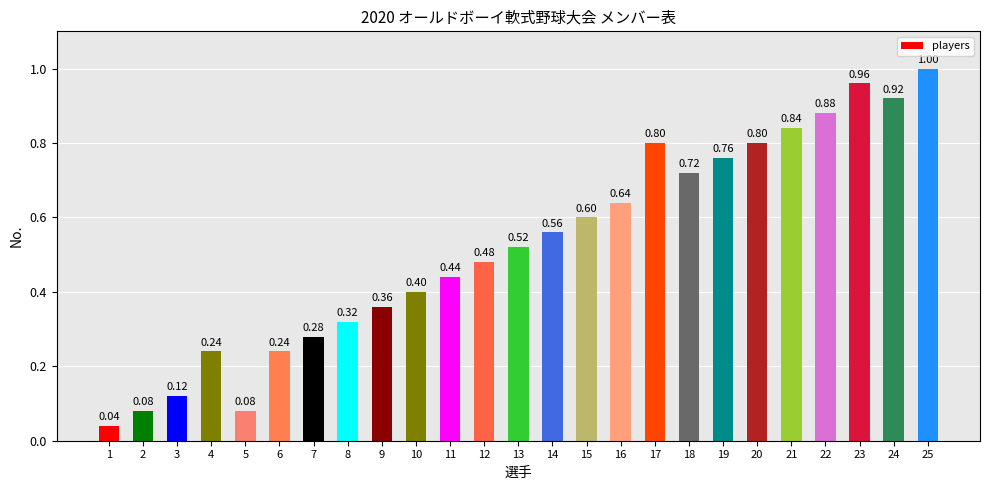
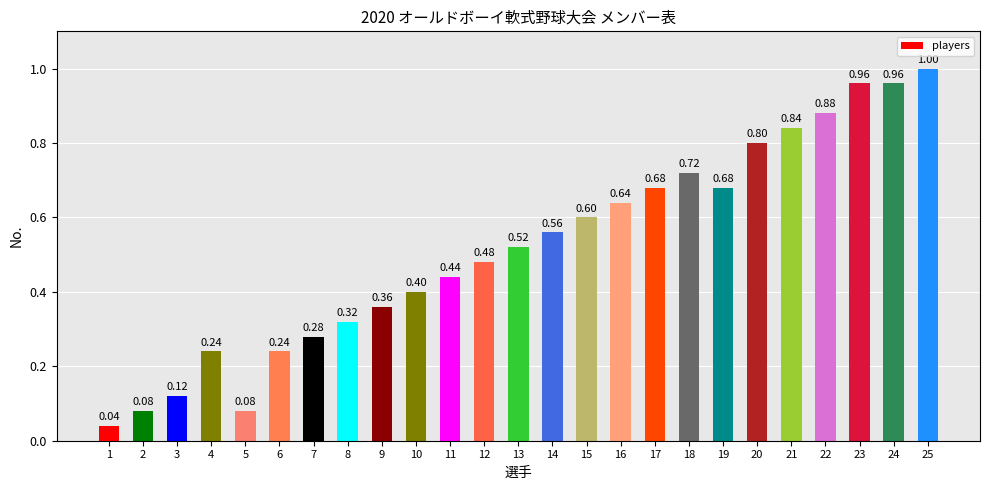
17: 0.80 -> 0.68
19: 0.76 -> 0.68
24: 0.92 -> 0.96
